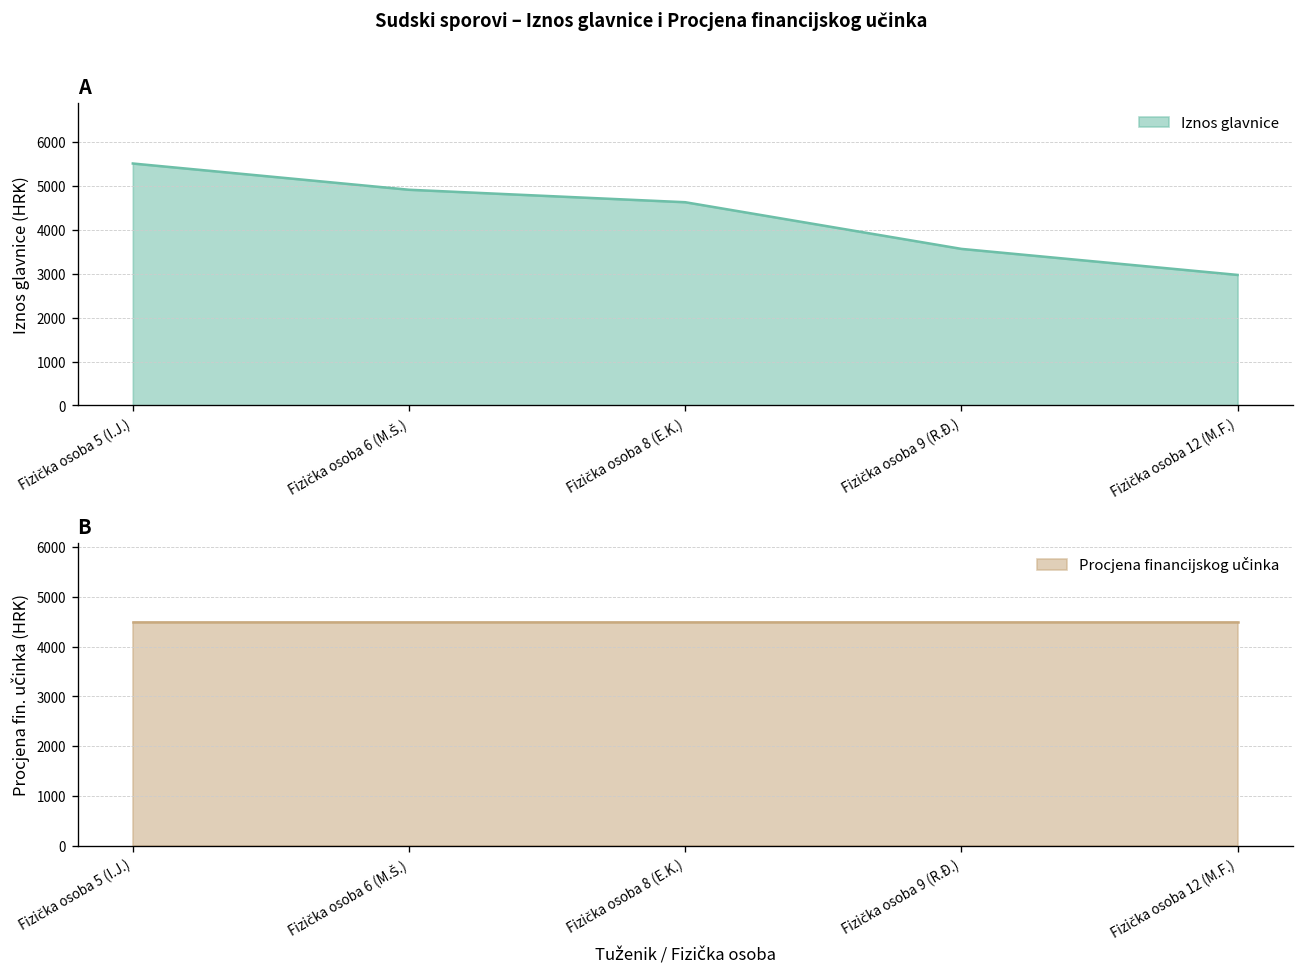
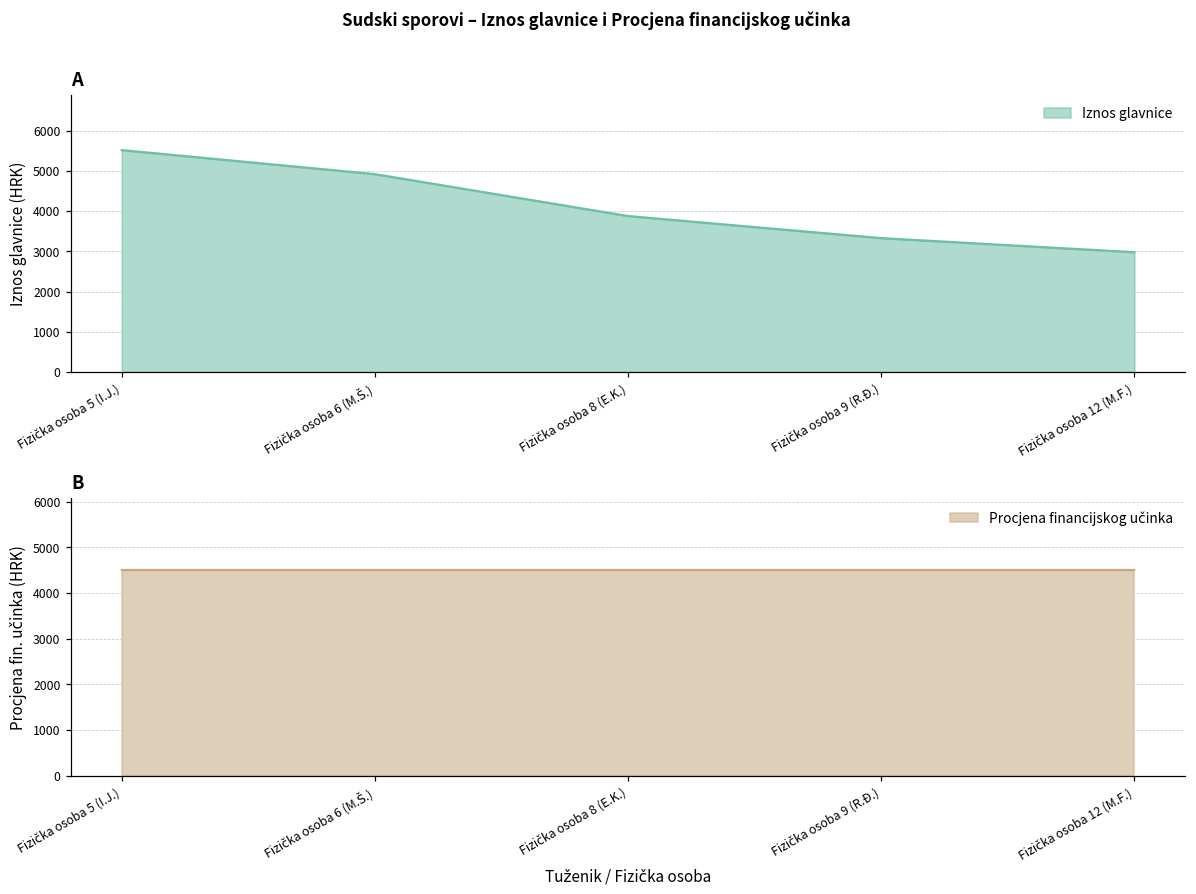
A, Fizička osoba 8 (E.K.): 4600 -> 3900
A, Fizička osoba 9 (R.Đ.): 3600 -> 3300
